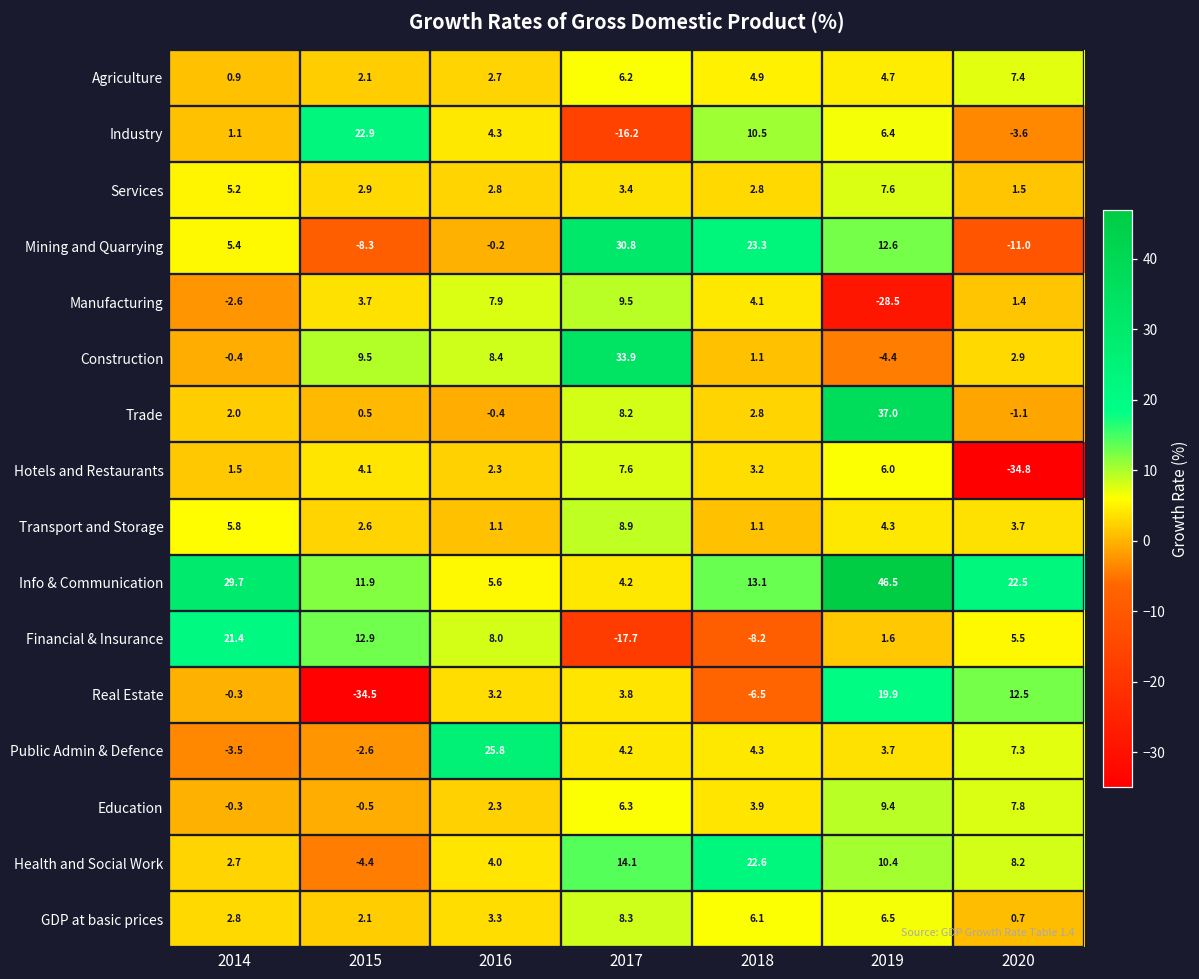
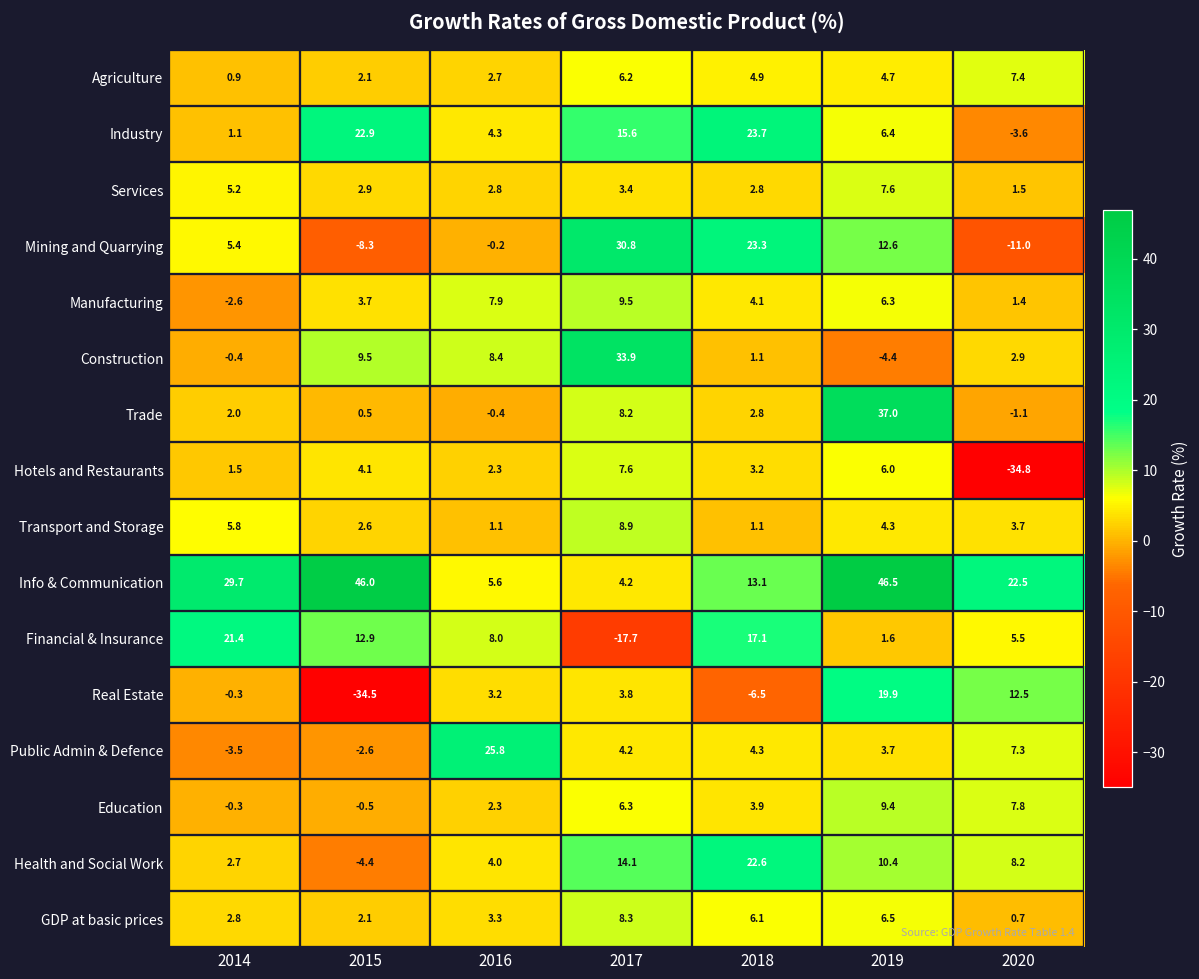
Industry, 2017: -16.2 -> 15.6
Industry, 2018: 10.5 -> 23.7
Manufacturing, 2019: -28.5 -> 6.3
Info & Communication, 2015: 11.9 -> 46.0
Financial & Insurance, 2018: -8.2 -> 17.1
